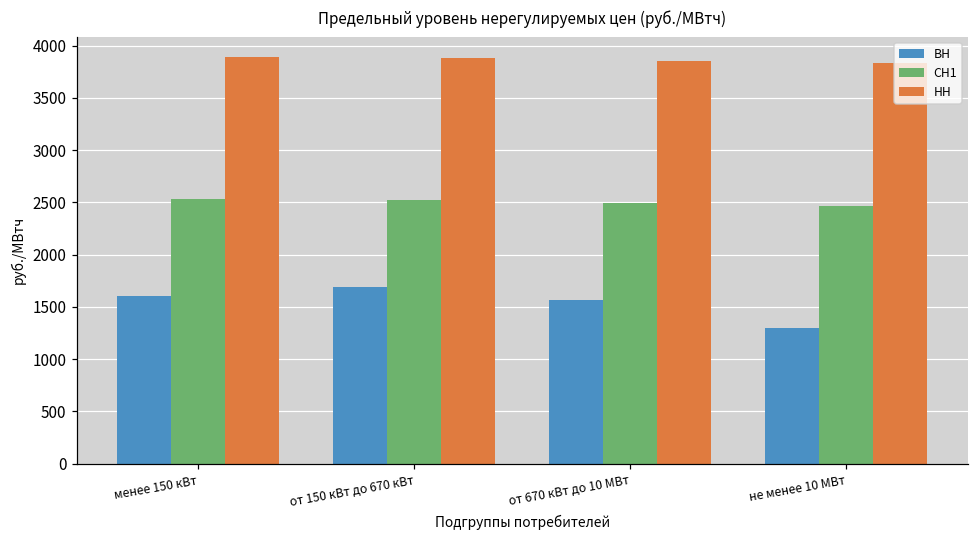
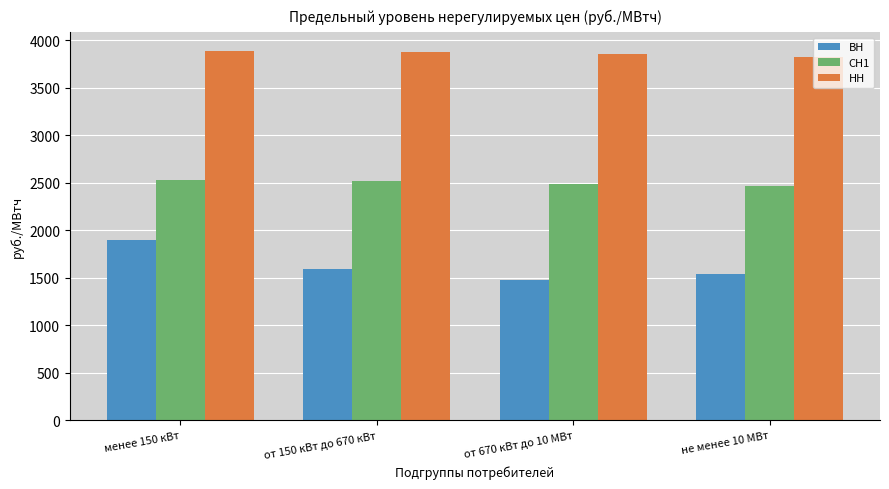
ВН, менее 150 кВт: 1600 -> 1900
ВН, от 150 кВт до 670 кВт: 1700 -> 1600
ВН, от 670 кВт до 10 МВт: 1600 -> 1500
ВН, не менее 10 МВт: 1300 -> 1500
